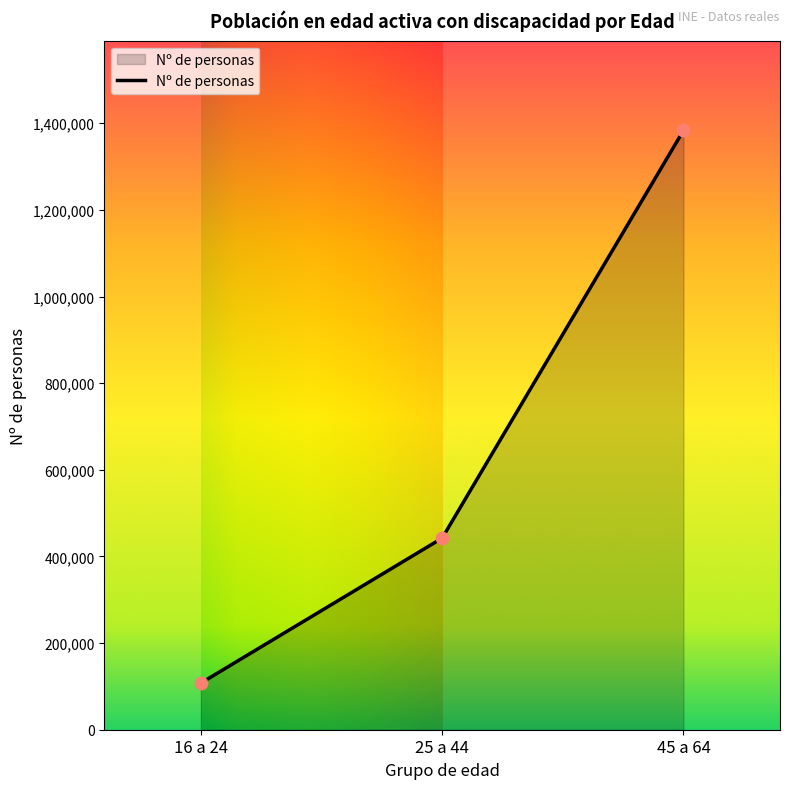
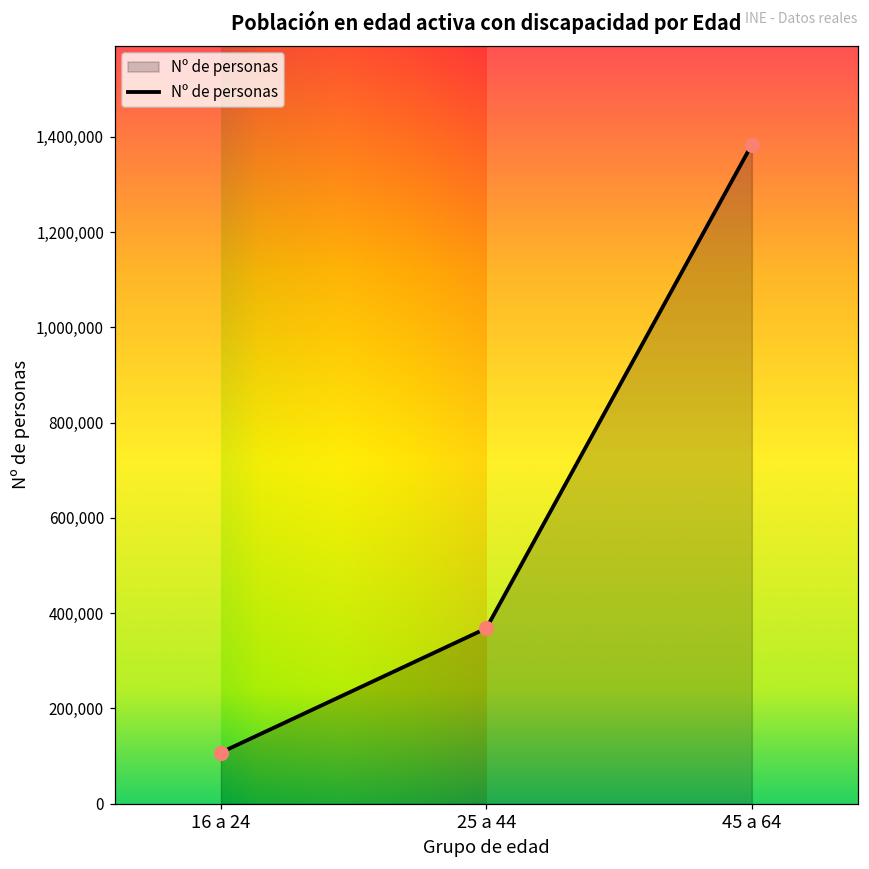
25 a 44: 440,000 -> 370,000
